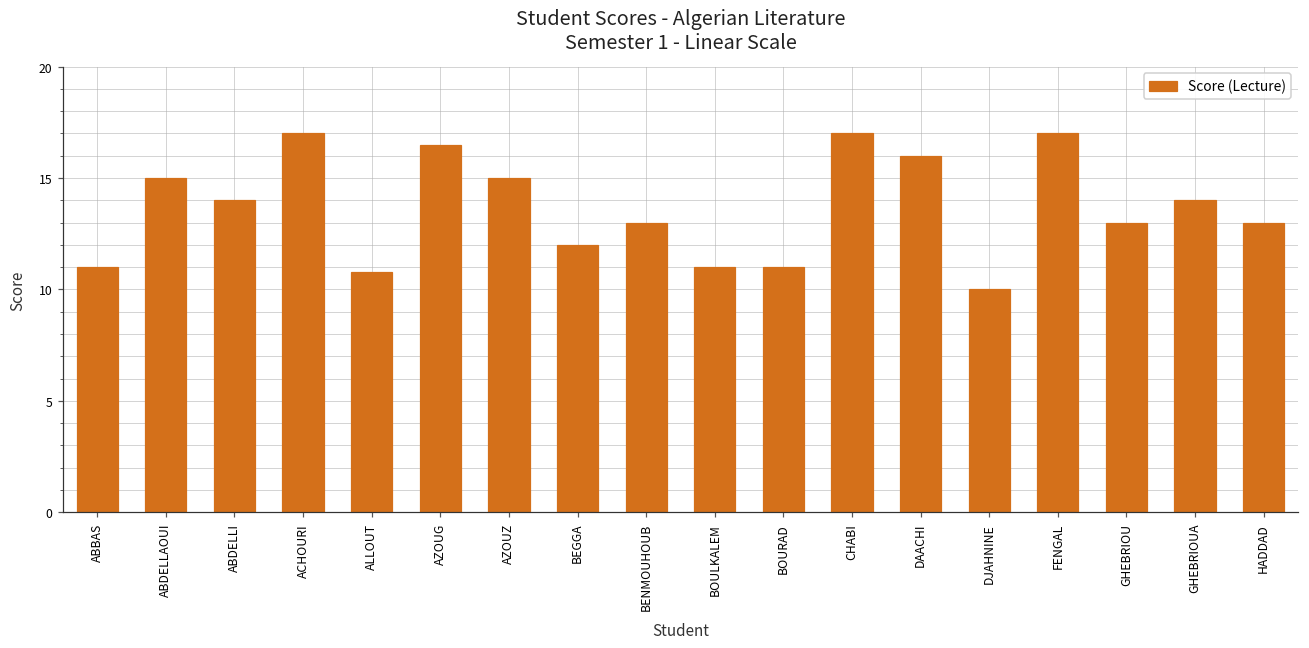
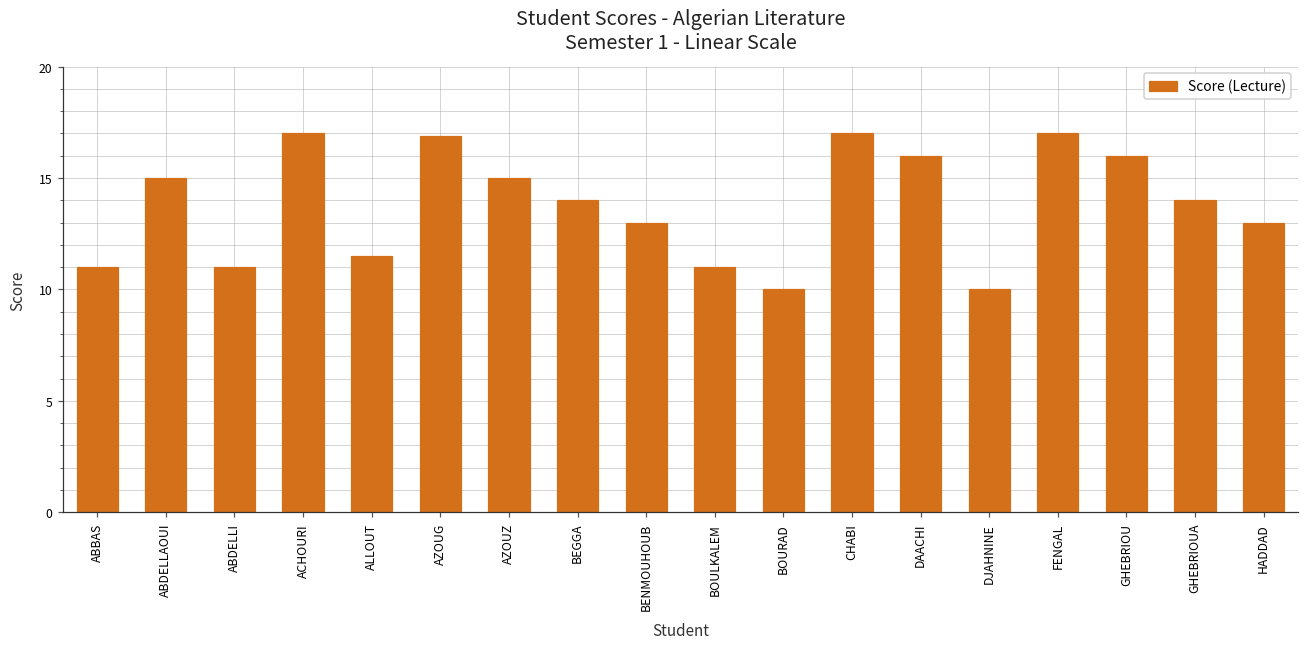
ABDELLI: 14 -> 11
ALLOUT: 10.8 -> 11.5
AZOUG: 16.5 -> 16.9
BEGGA: 12 -> 14
BOURAD: 11 -> 10
GHEBRIOU: 13 -> 16
